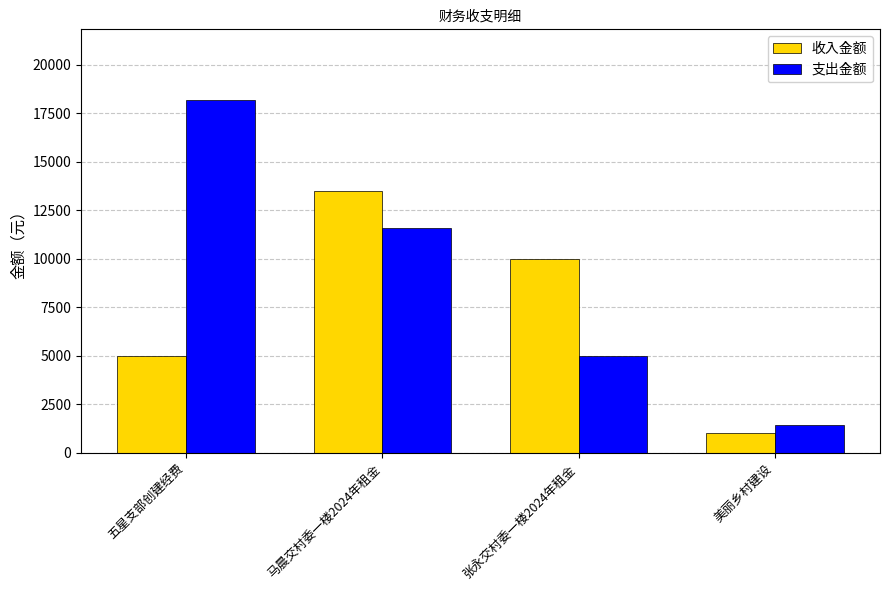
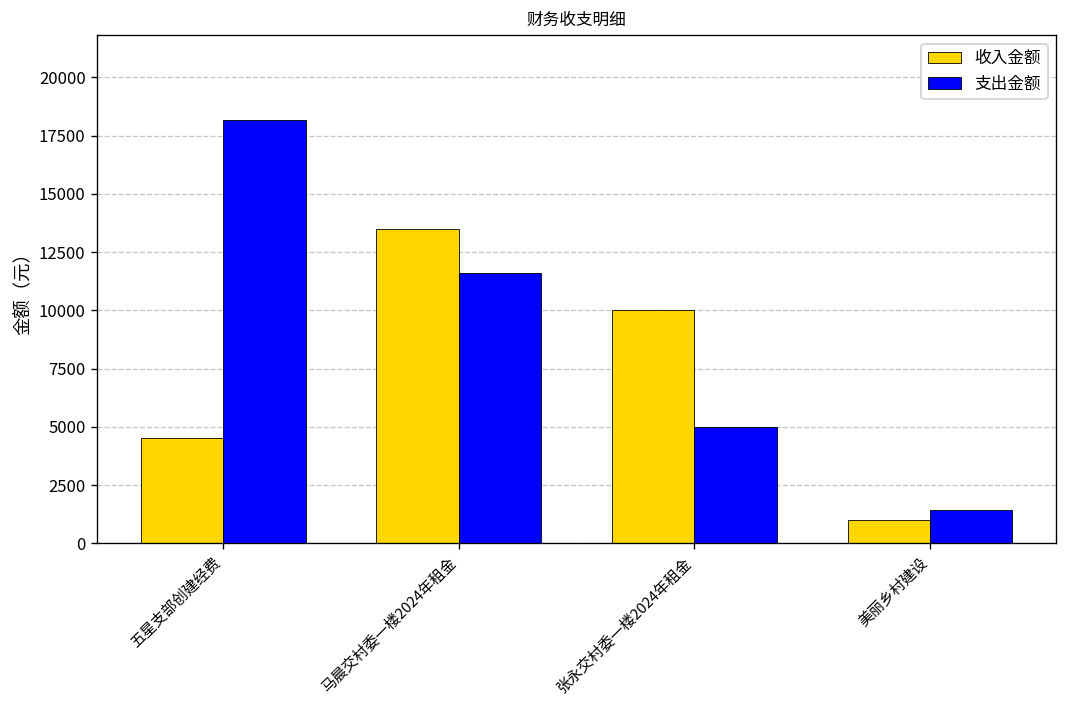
收入金额, 五星支部创建经费: 5000 -> 4500
